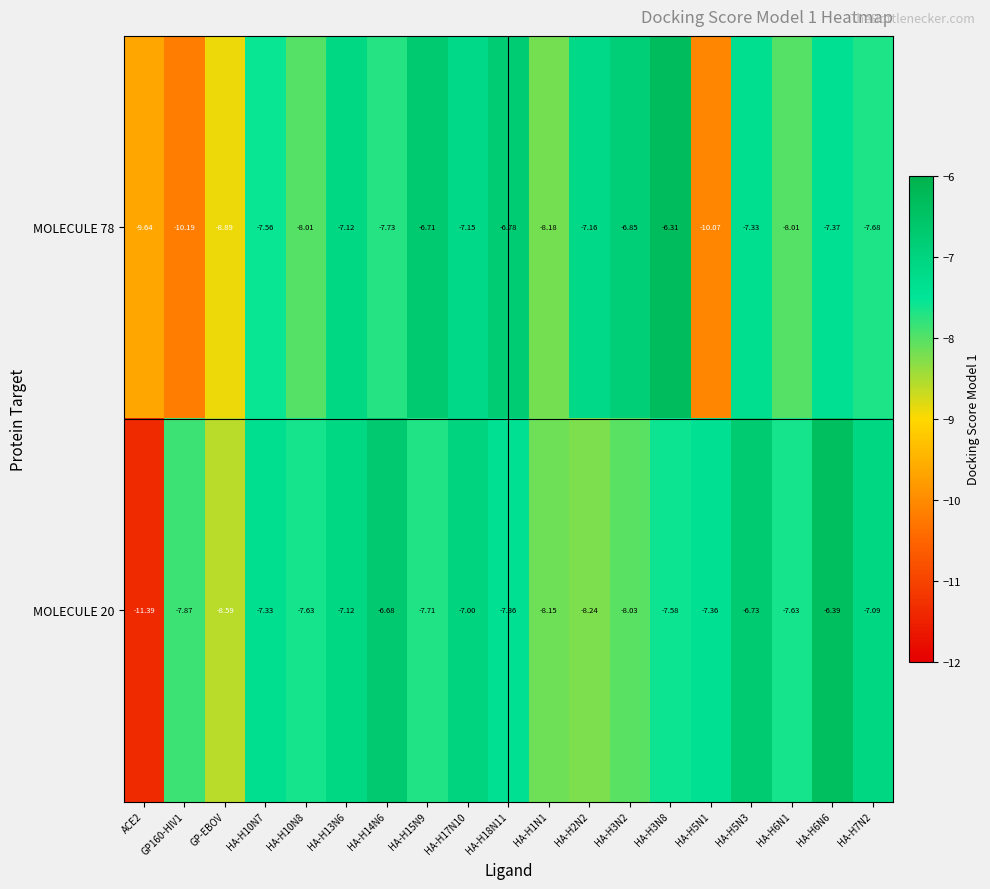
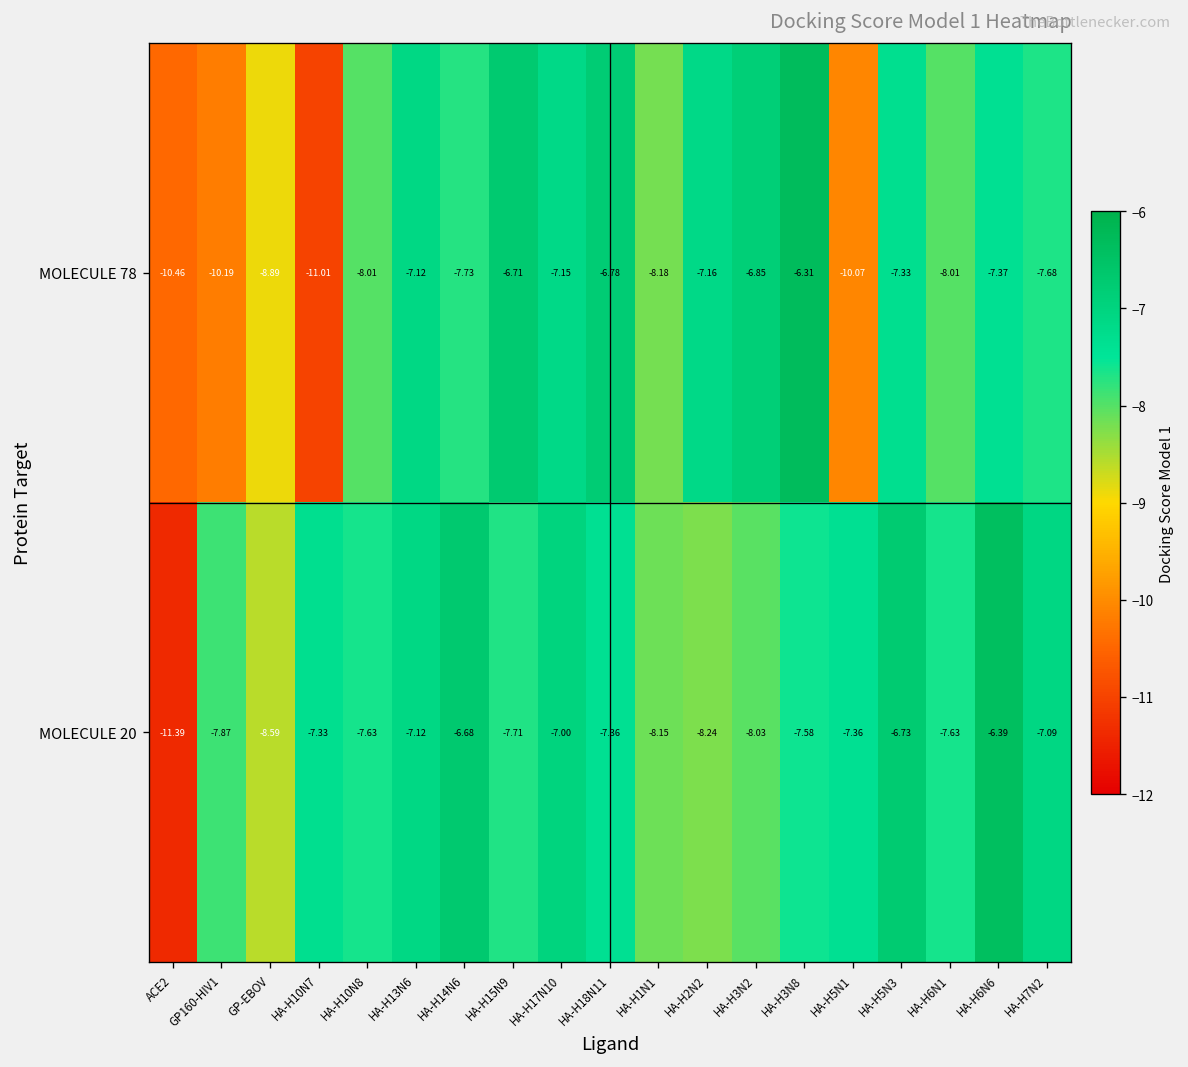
MOLECULE 78, ACE2: -9.64 -> -10.46
MOLECULE 78, HA-H10N7: -7.56 -> -11.01
